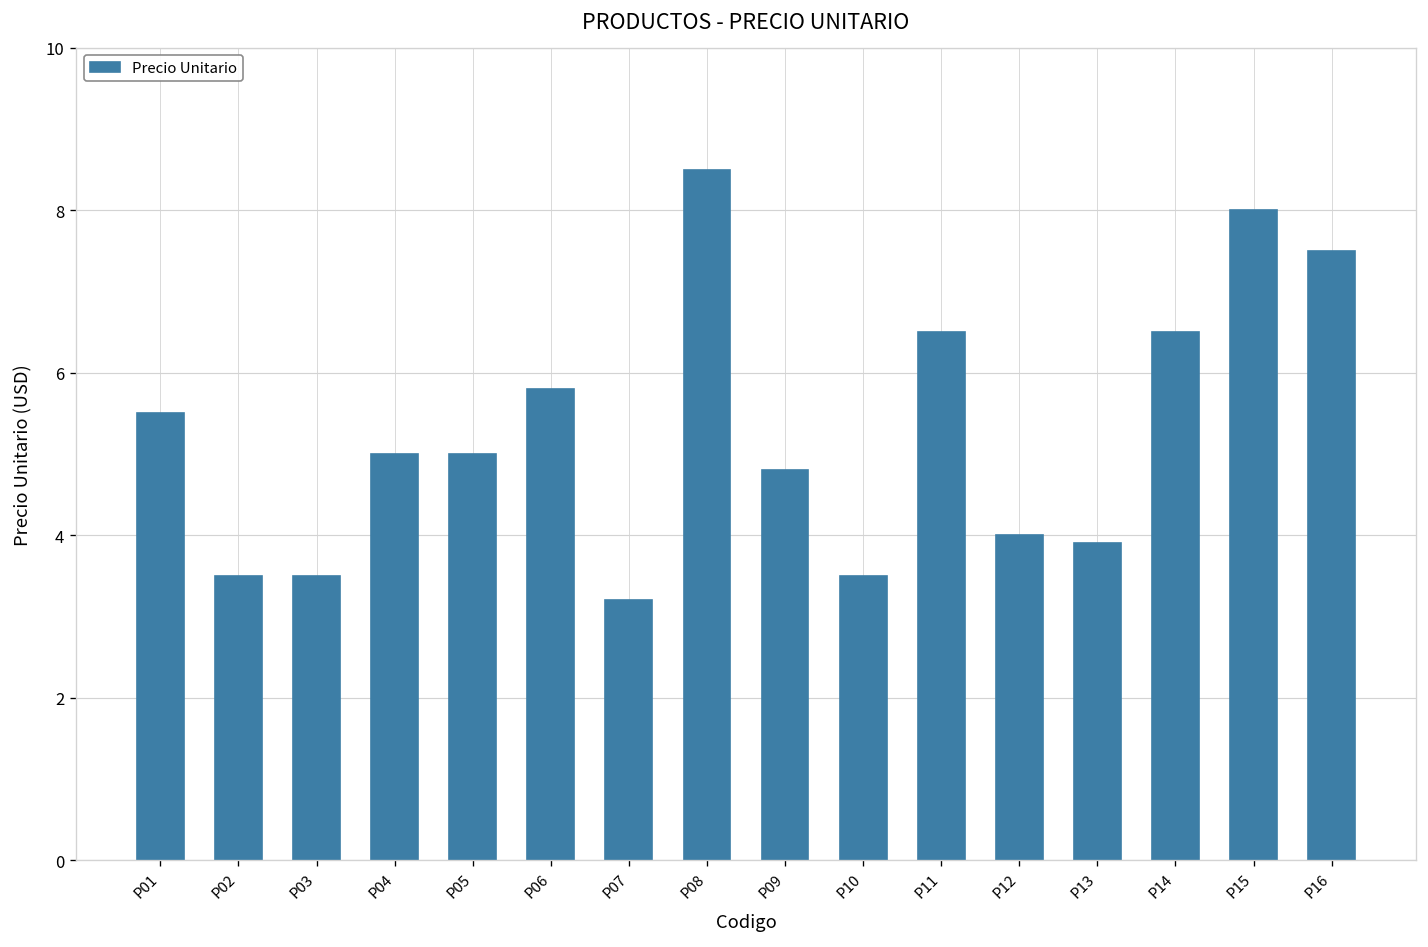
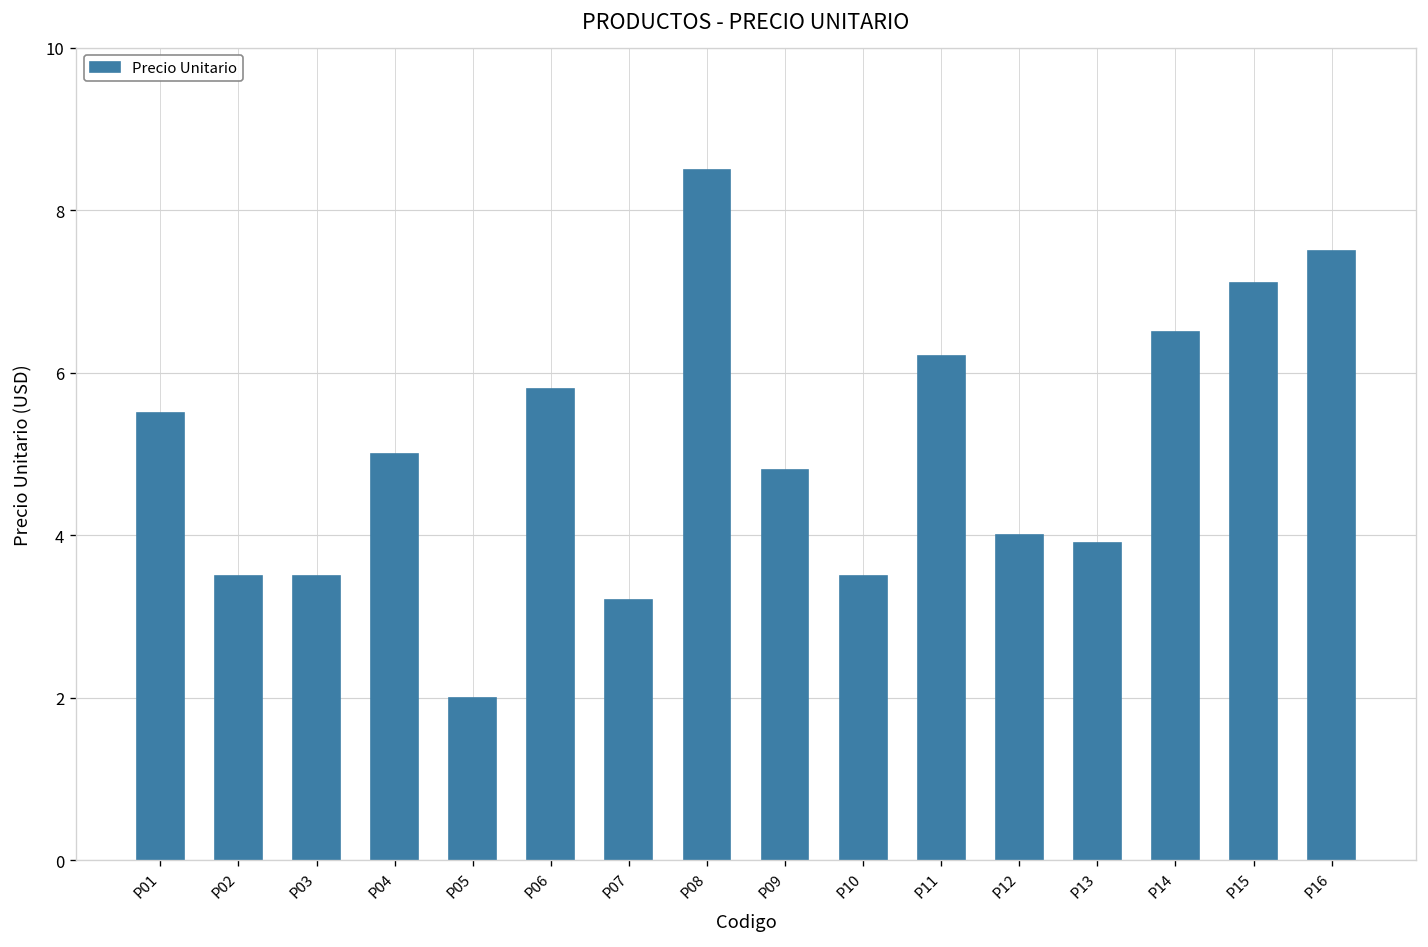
P05: 5 -> 2
P11: 6.5 -> 6.2
P15: 8.0 -> 7.1
